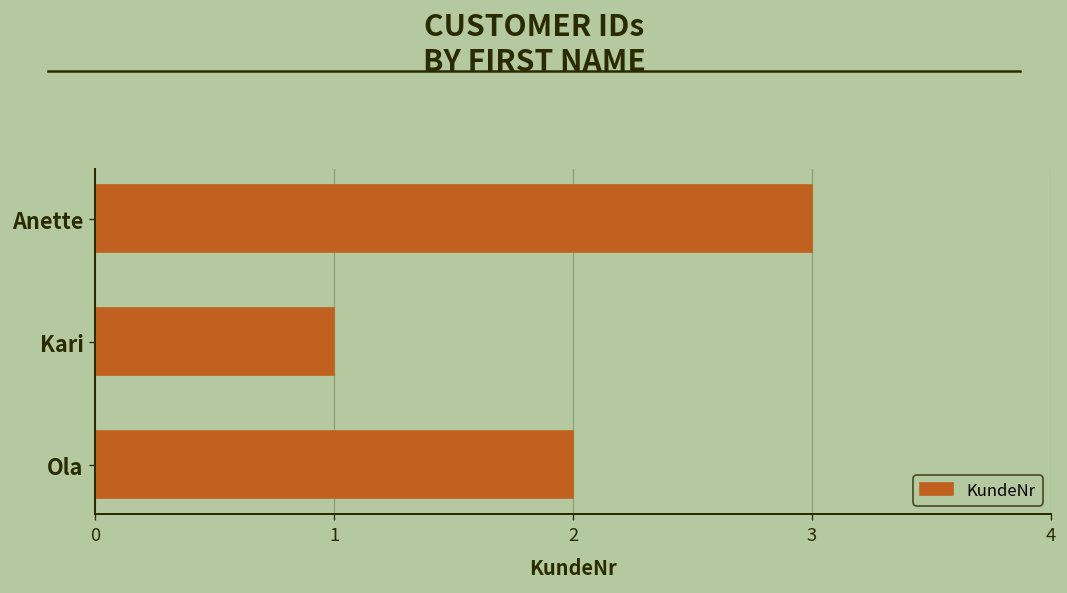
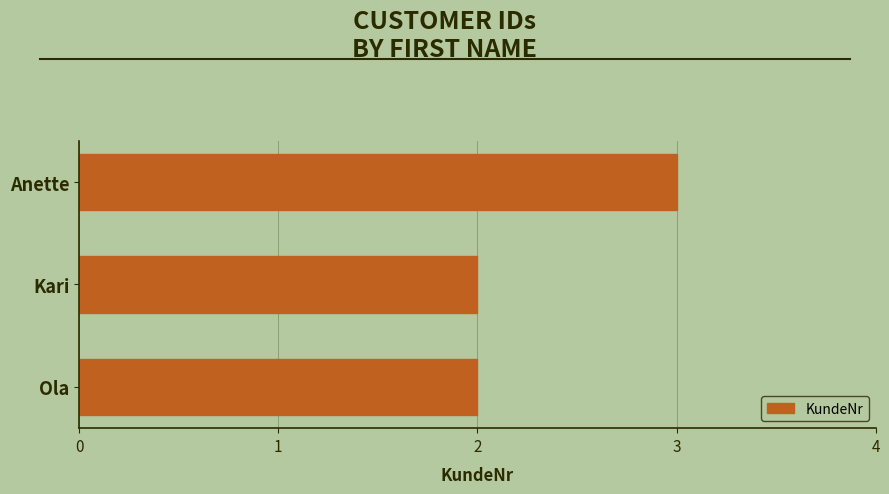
Kari: 1 -> 2
